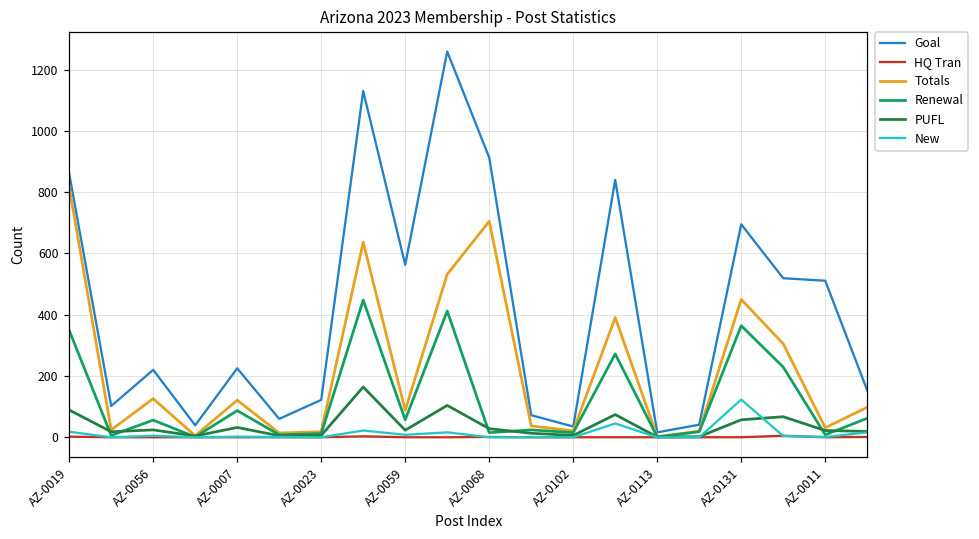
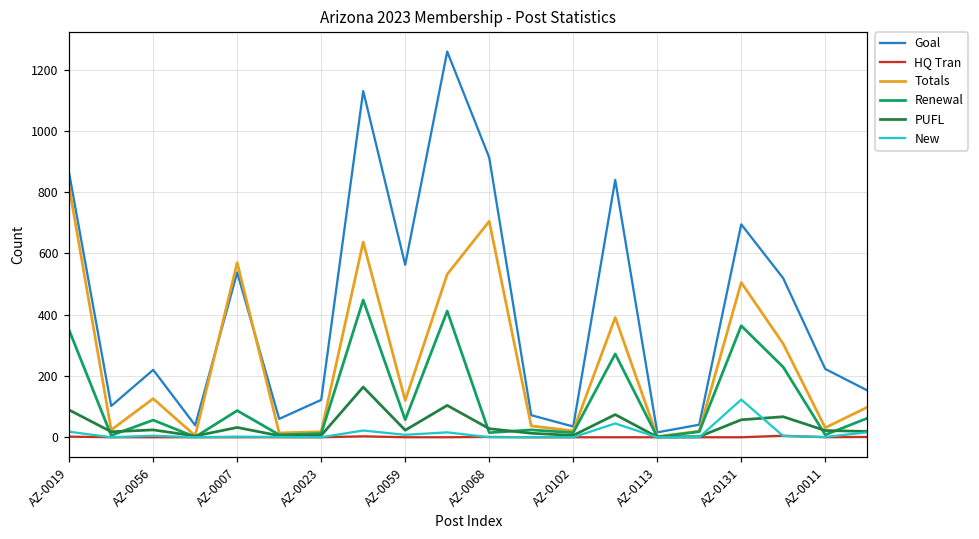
Goal, AZ-0007: 230 -> 540
Totals, AZ-0007: 120 -> 570
Totals, AZ-0059: 90 -> 120
Totals, AZ-0131: 450 -> 510
Goal, AZ-0011: 510 -> 220
